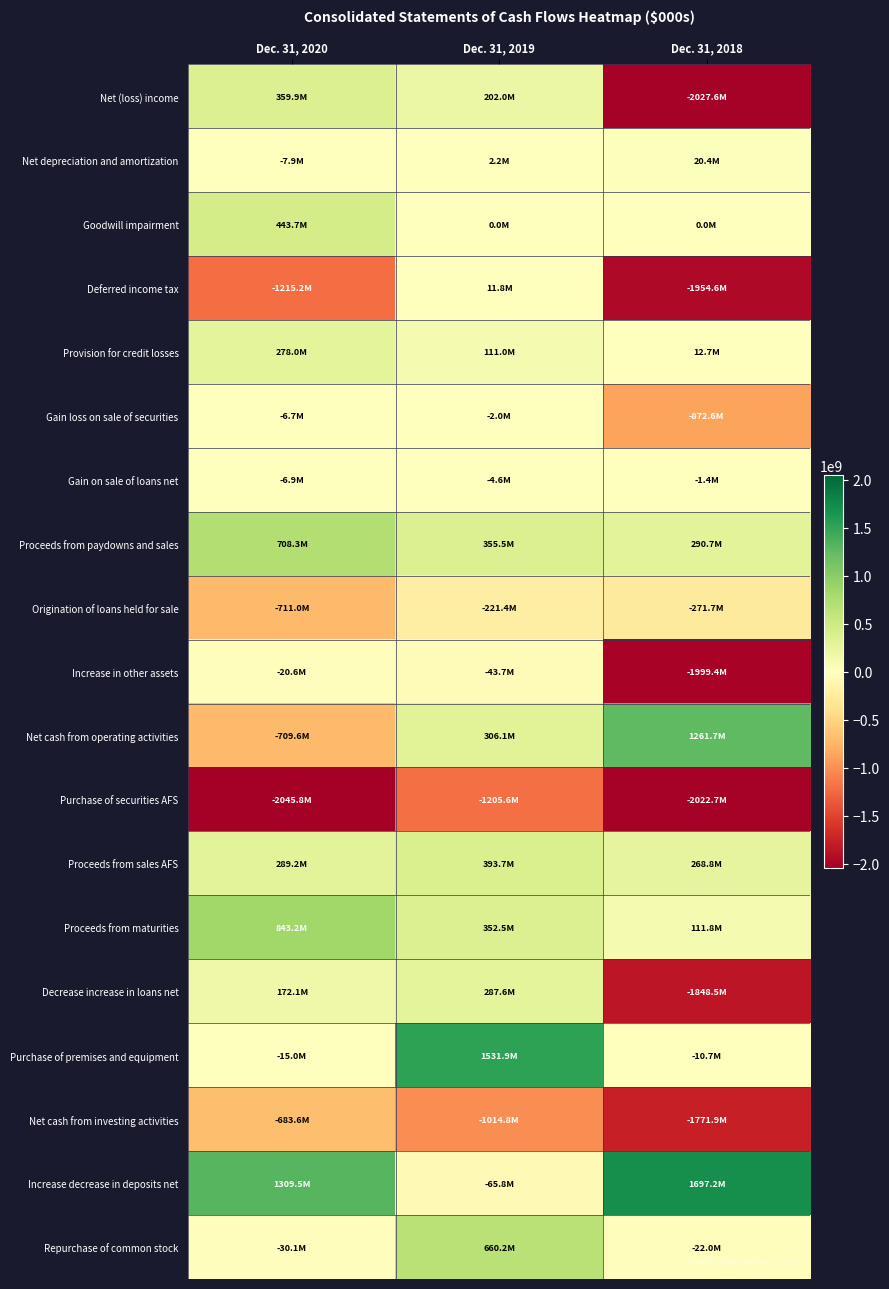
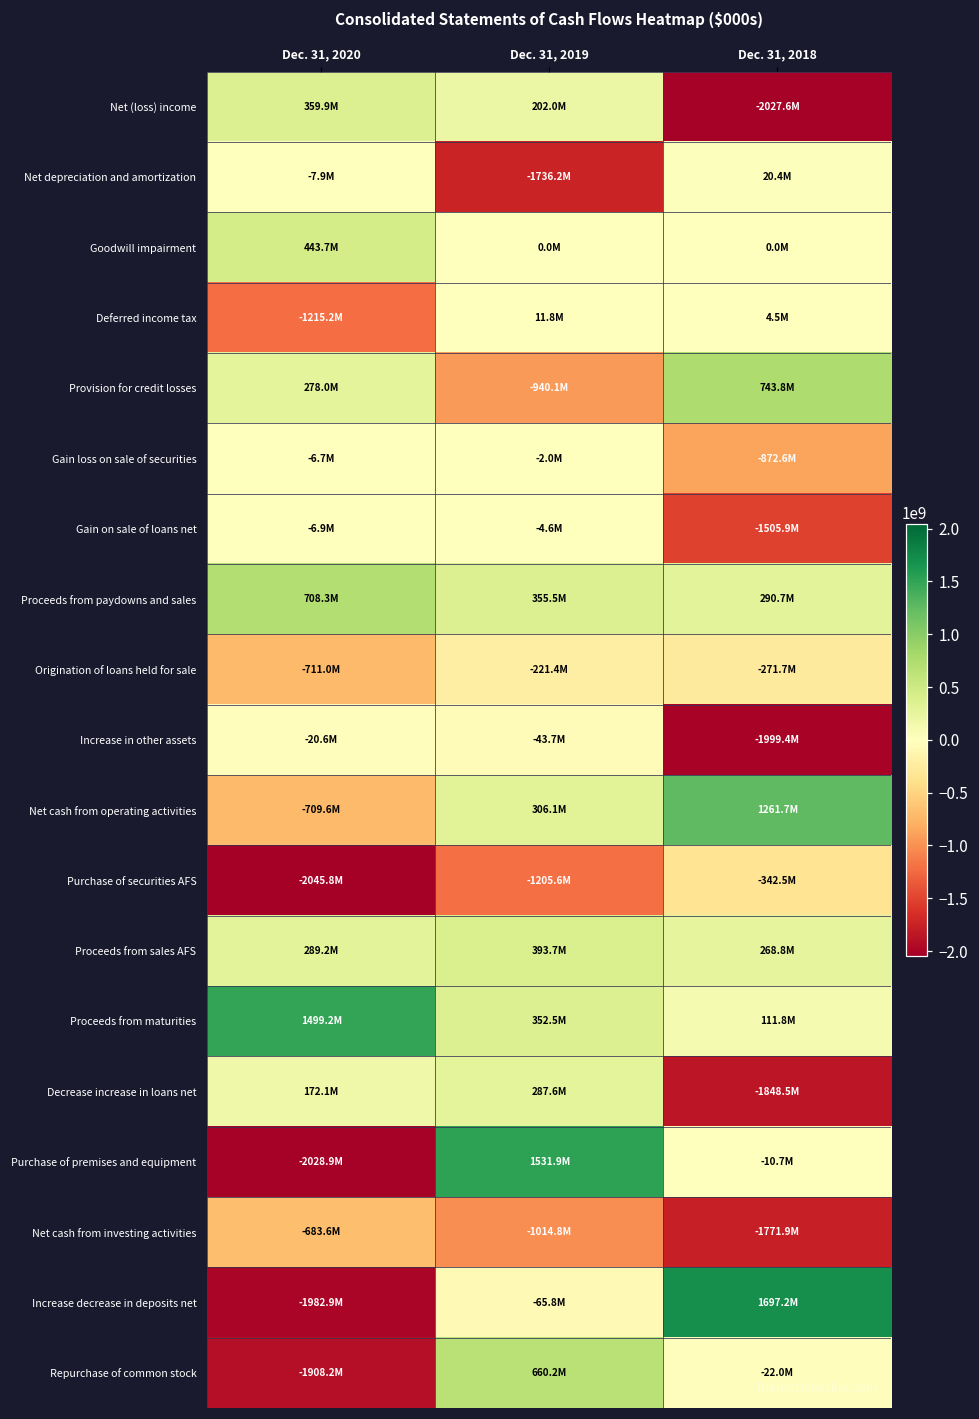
Net depreciation and amortization, Dec. 31, 2019: 2.2M -> -1736.2M
Deferred income tax, Dec. 31, 2018: -1954.6M -> 4.5M
Provision for credit losses, Dec. 31, 2019: 111.0M -> -940.1M
Provision for credit losses, Dec. 31, 2018: 12.7M -> 743.8M
Gain on sale of loans net, Dec. 31, 2018: -1.4M -> -1505.9M
Purchase of securities AFS, Dec. 31, 2018: -2022.7M -> -342.5M
Proceeds from maturities, Dec. 31, 2020: 843.2M -> 1499.2M
Purchase of premises and equipment, Dec. 31, 2020: -15.0M -> -2028.9M
Increase decrease in deposits net, Dec. 31, 2020: 1309.5M -> -1982.9M
Repurchase of common stock, Dec. 31, 2020: -30.1M -> -1908.2M
